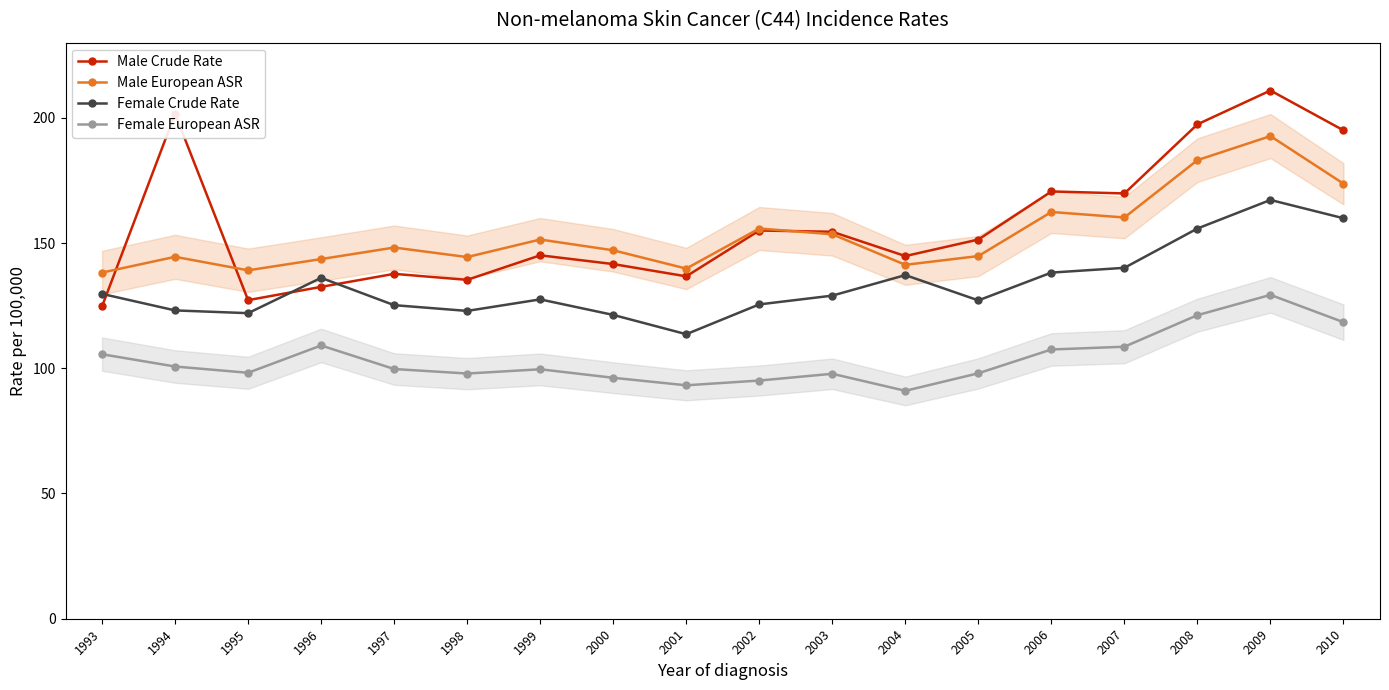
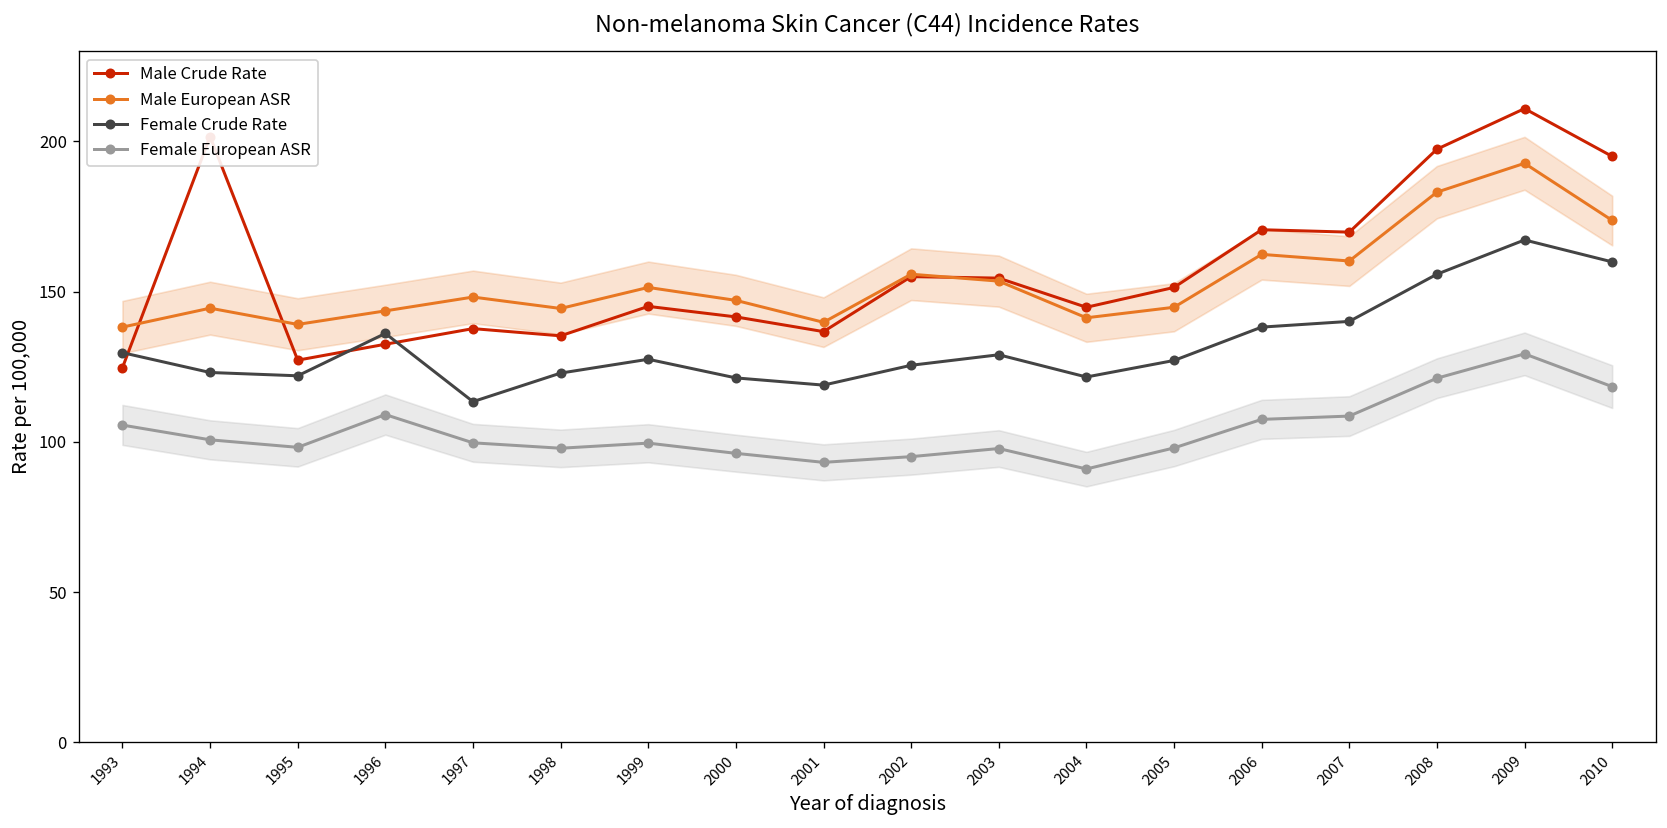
Female Crude Rate, 1997: 125 -> 113
Female Crude Rate, 2001: 114 -> 119
Female Crude Rate, 2004: 137 -> 122
